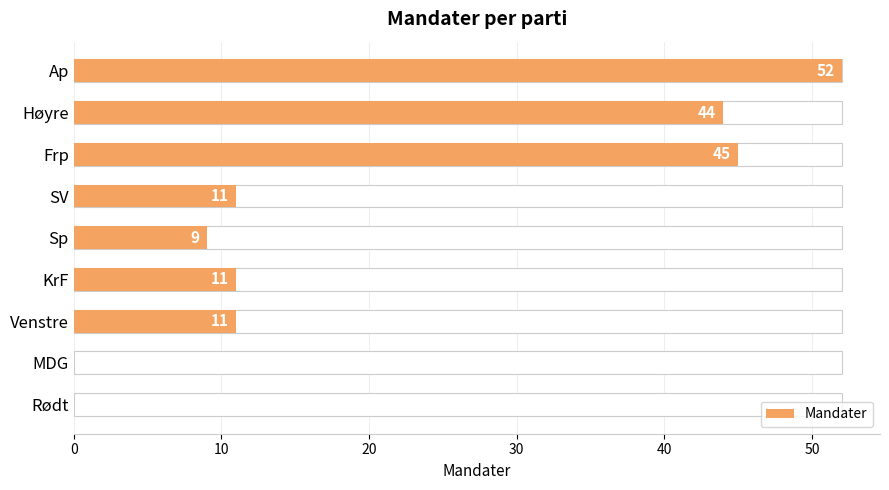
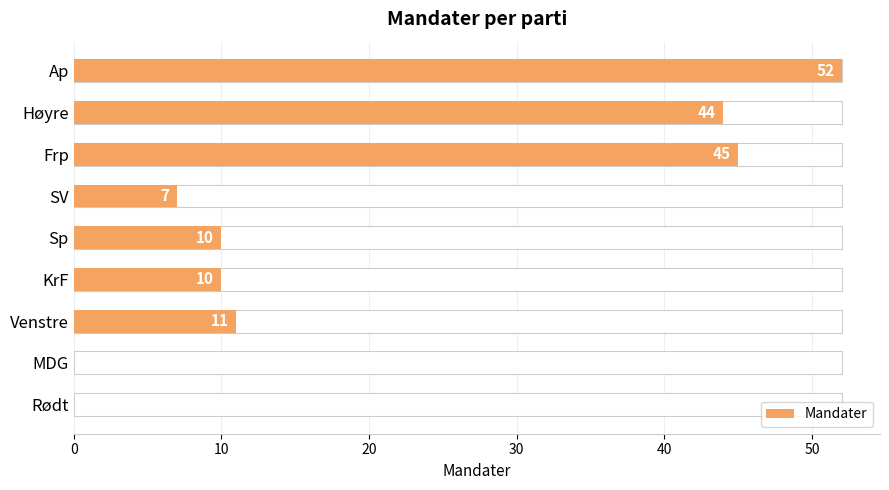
Mandater, SV: 11 -> 7
Mandater, Sp: 9 -> 10
Mandater, KrF: 11 -> 10
